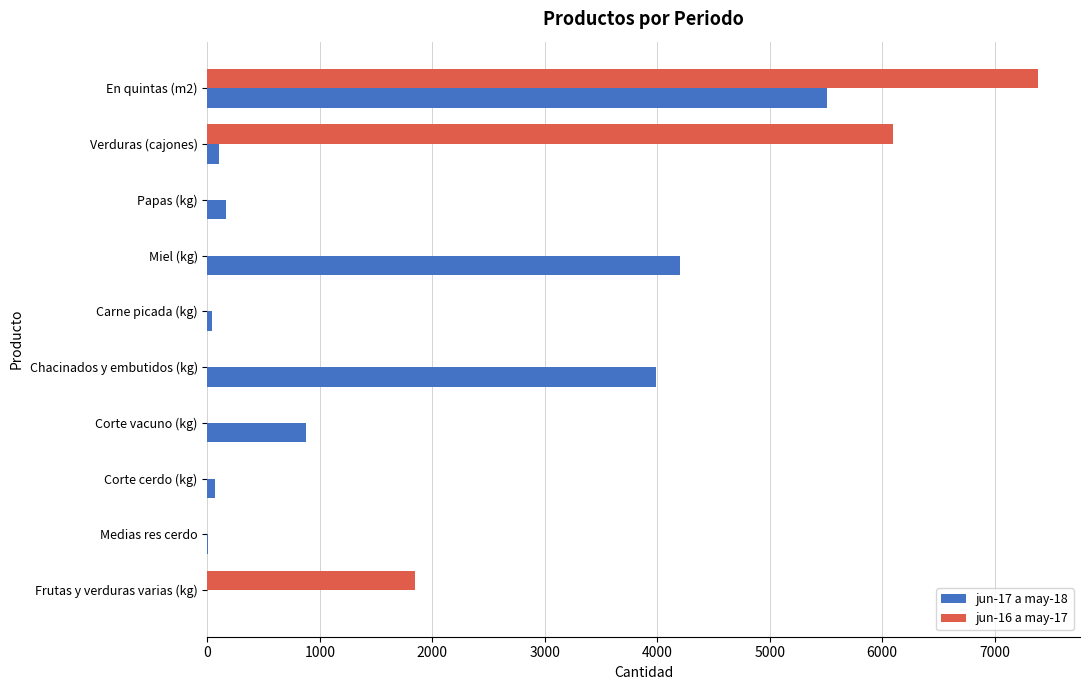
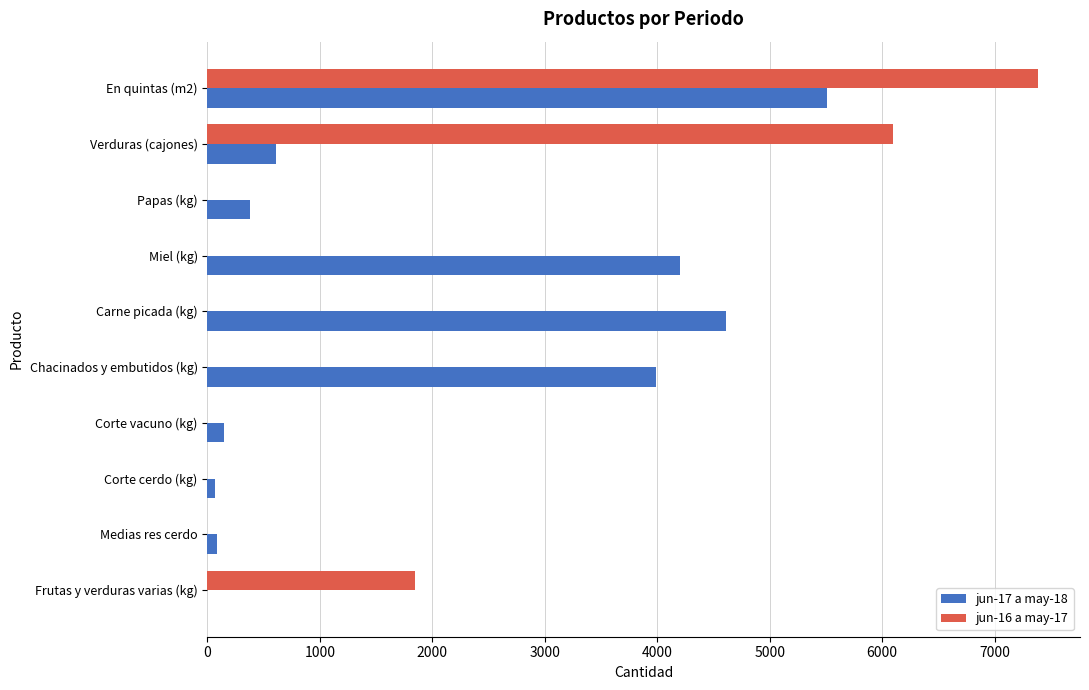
jun-17 a may-18, Verduras (cajones): 100 -> 610
jun-17 a may-18, Papas (kg): 170 -> 380
jun-17 a may-18, Carne picada (kg): 40 -> 4610
jun-17 a may-18, Corte vacuno (kg): 880 -> 150
jun-17 a may-18, Medias res cerdo: 0 -> 80
